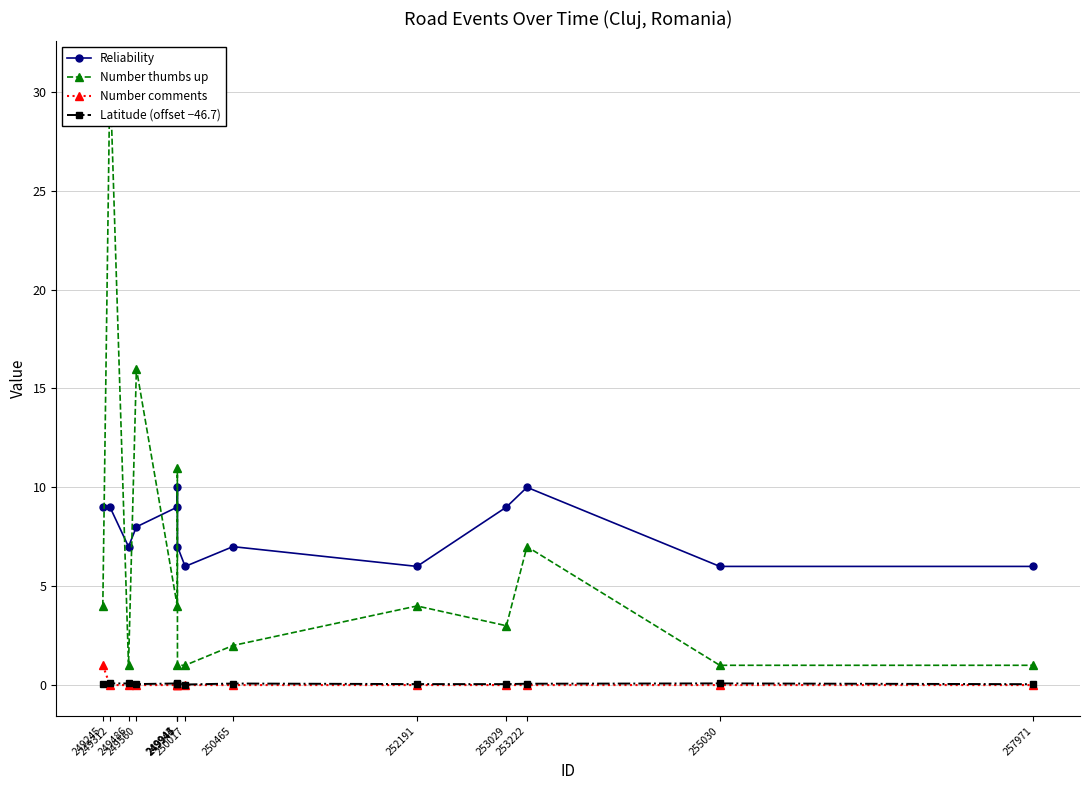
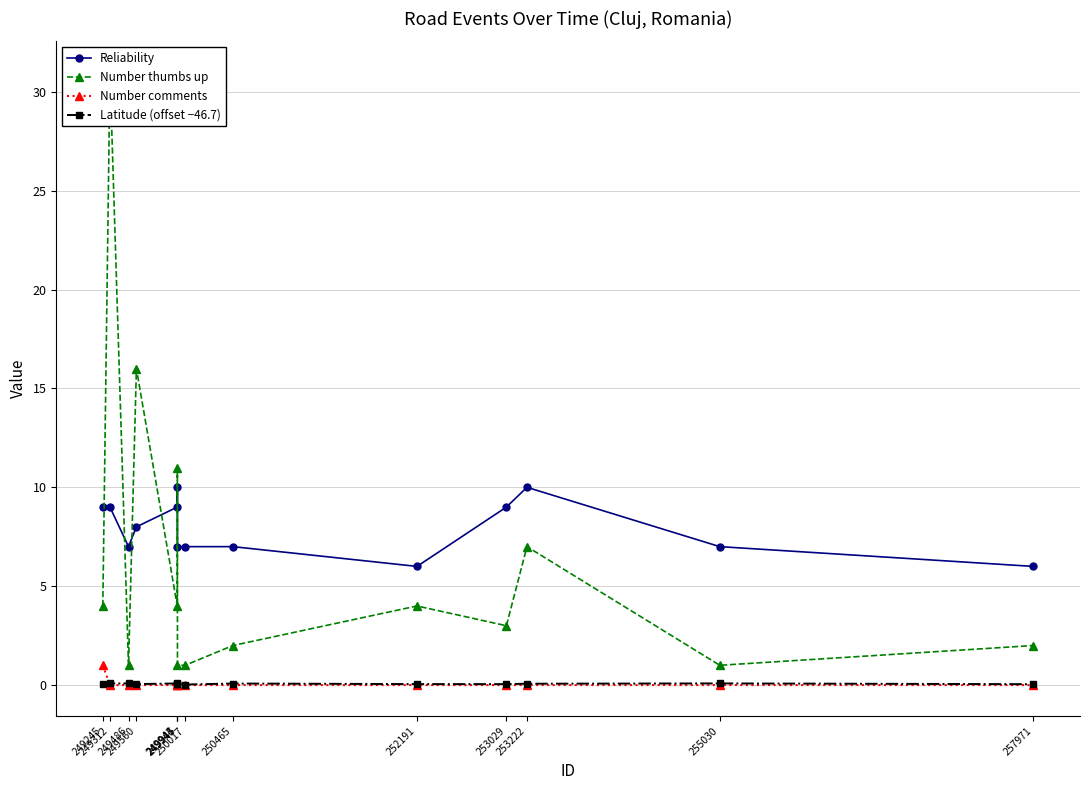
Reliability, 250017: 6 -> 7
Reliability, 255030: 6 -> 7
Number thumbs up, 257971: 1 -> 2
